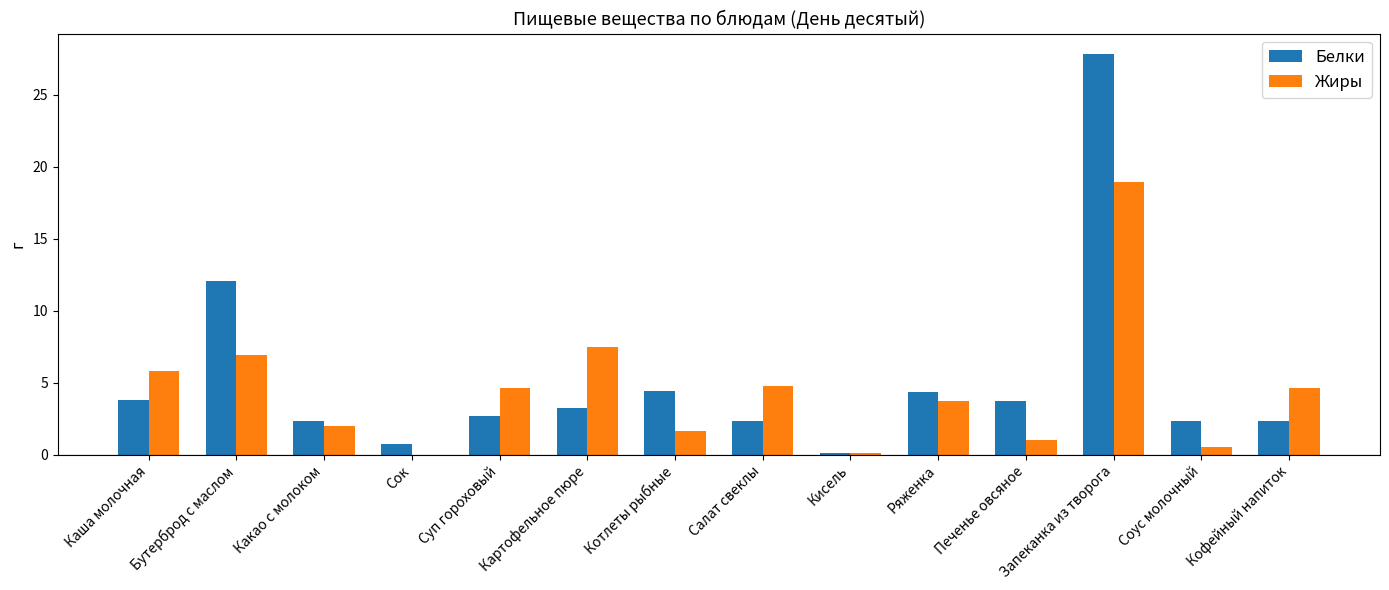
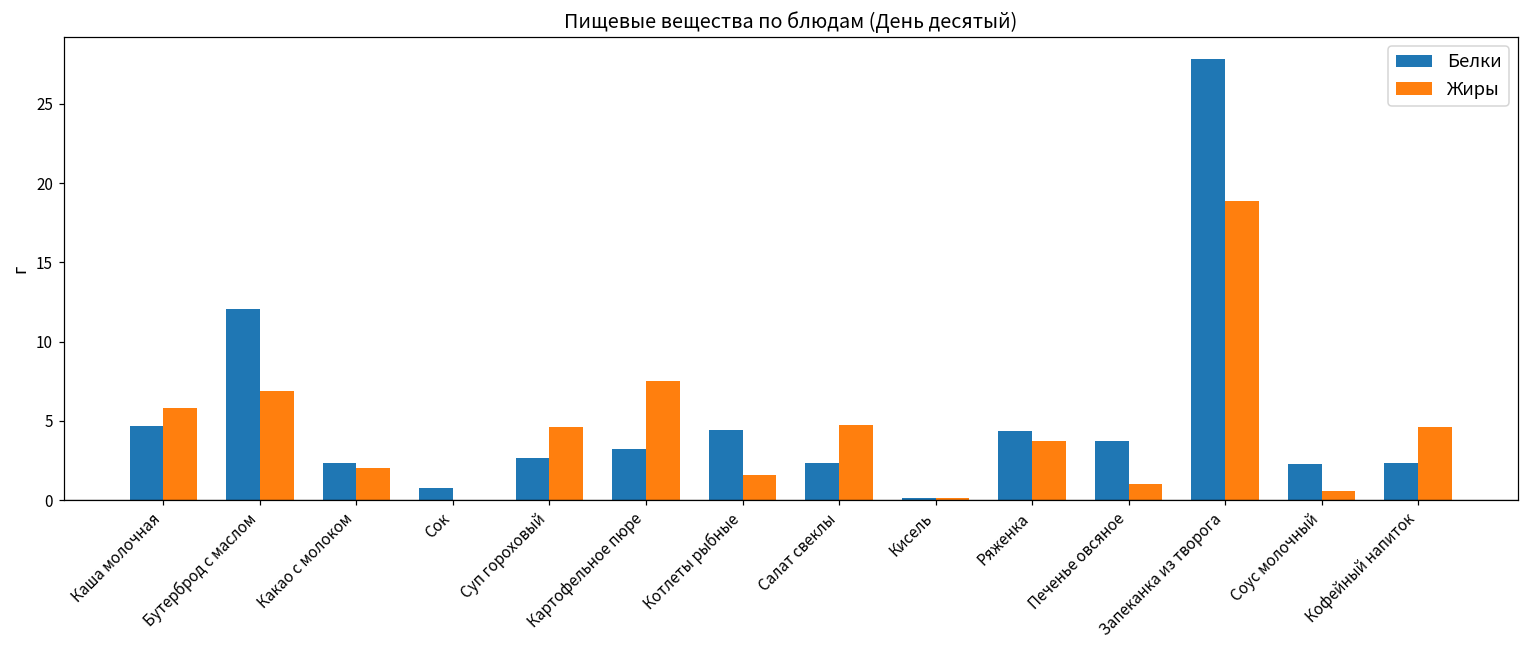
Белки, Каша молочная: 3.8 -> 4.7
